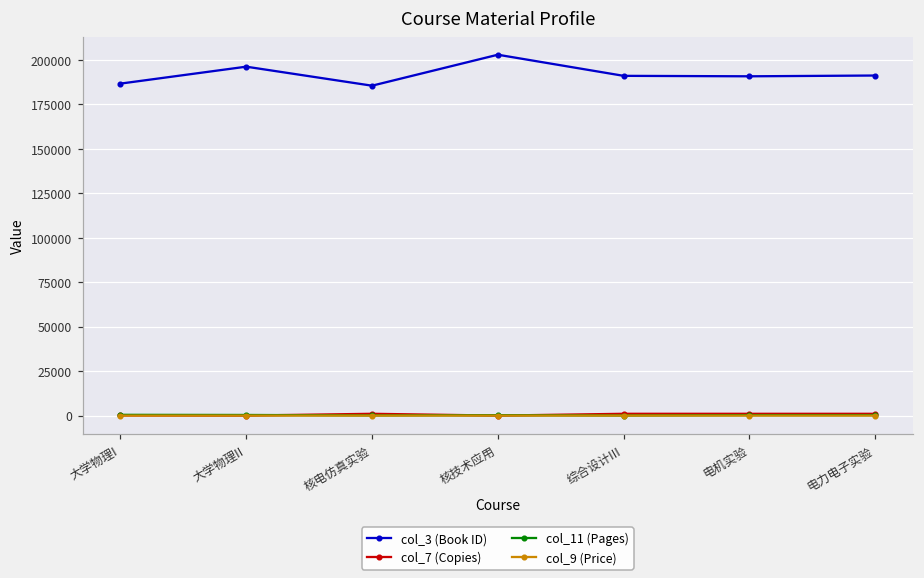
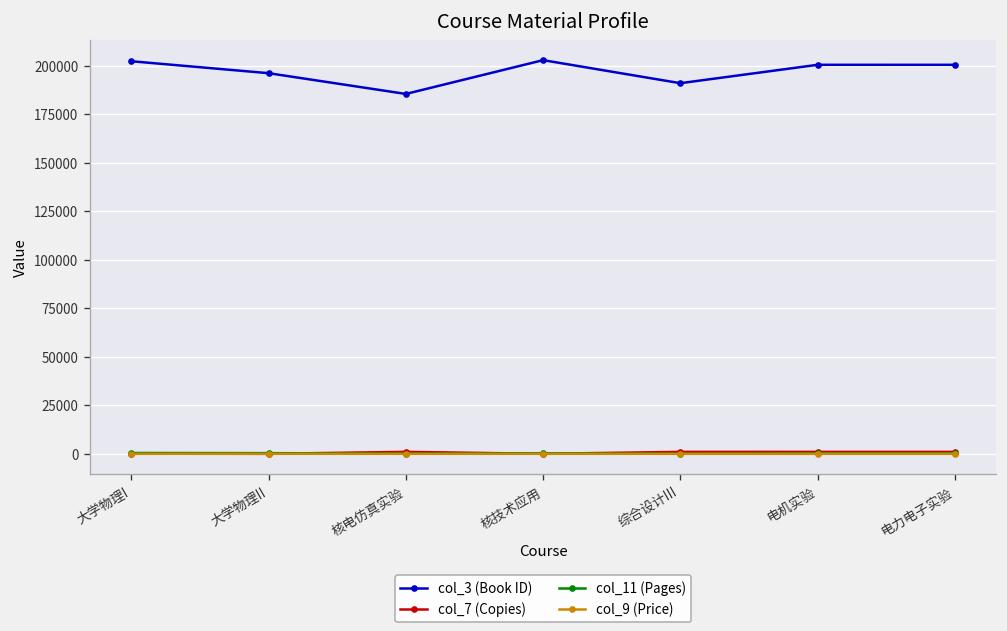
col_3 (Book ID), 大学物理I: 187000 -> 202000
col_3 (Book ID), 电机实验: 191000 -> 200000
col_3 (Book ID), 电力电子实验: 191000 -> 200000
